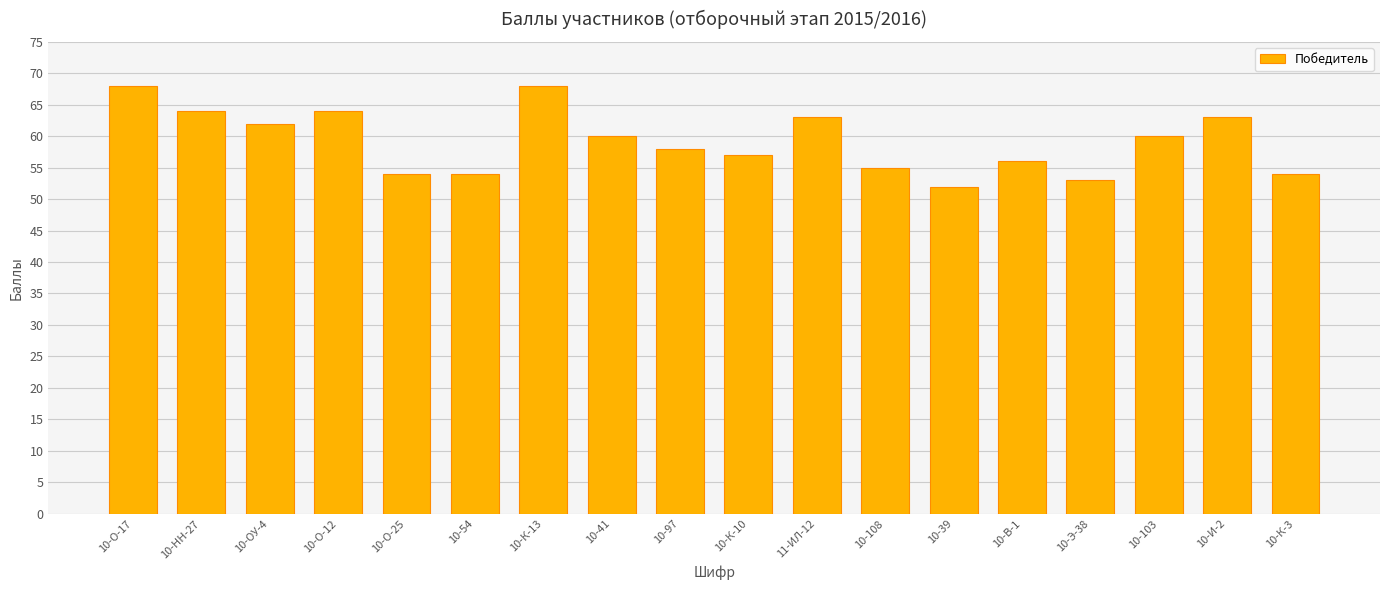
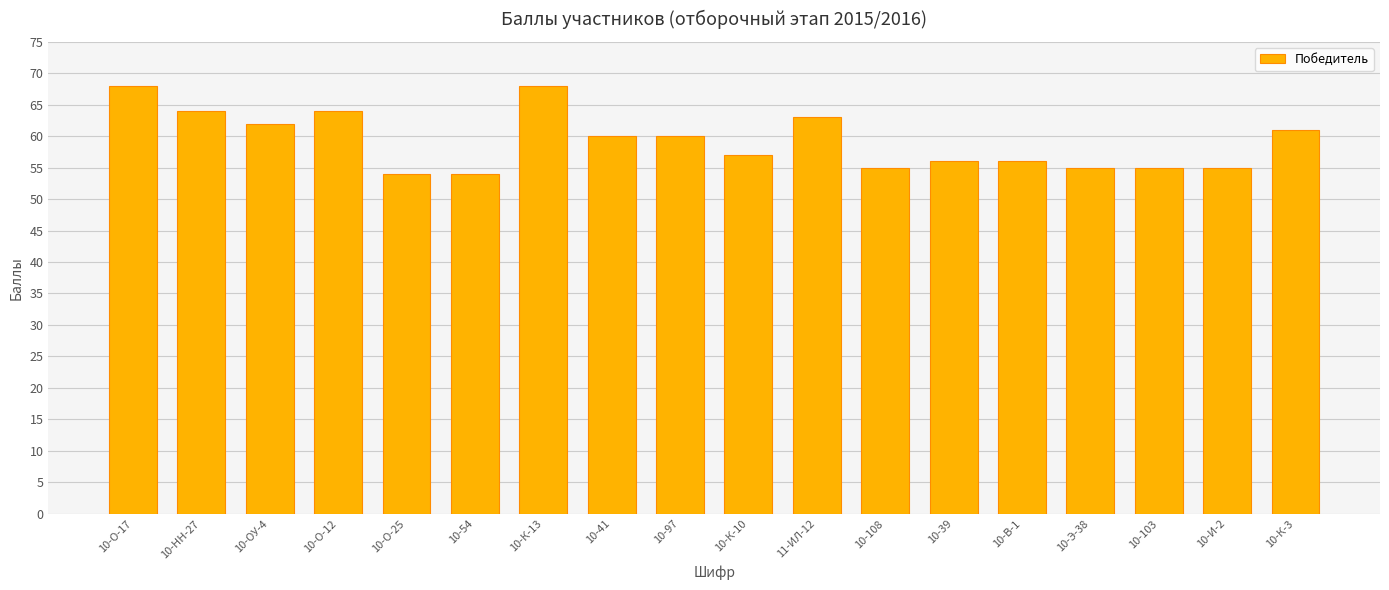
10-97: 58 -> 60
10-39: 52 -> 56
10-Э-38: 53 -> 55
10-103: 60 -> 55
10-И-2: 63 -> 55
10-К-3: 54 -> 61
